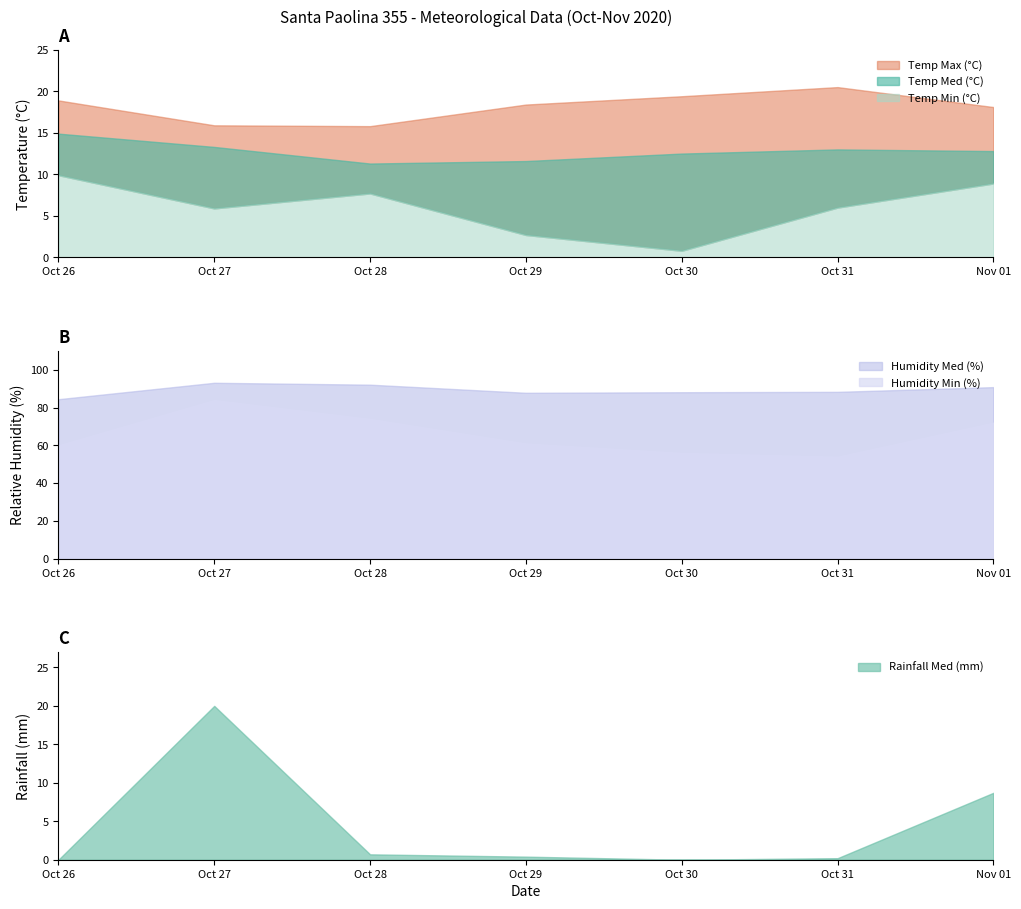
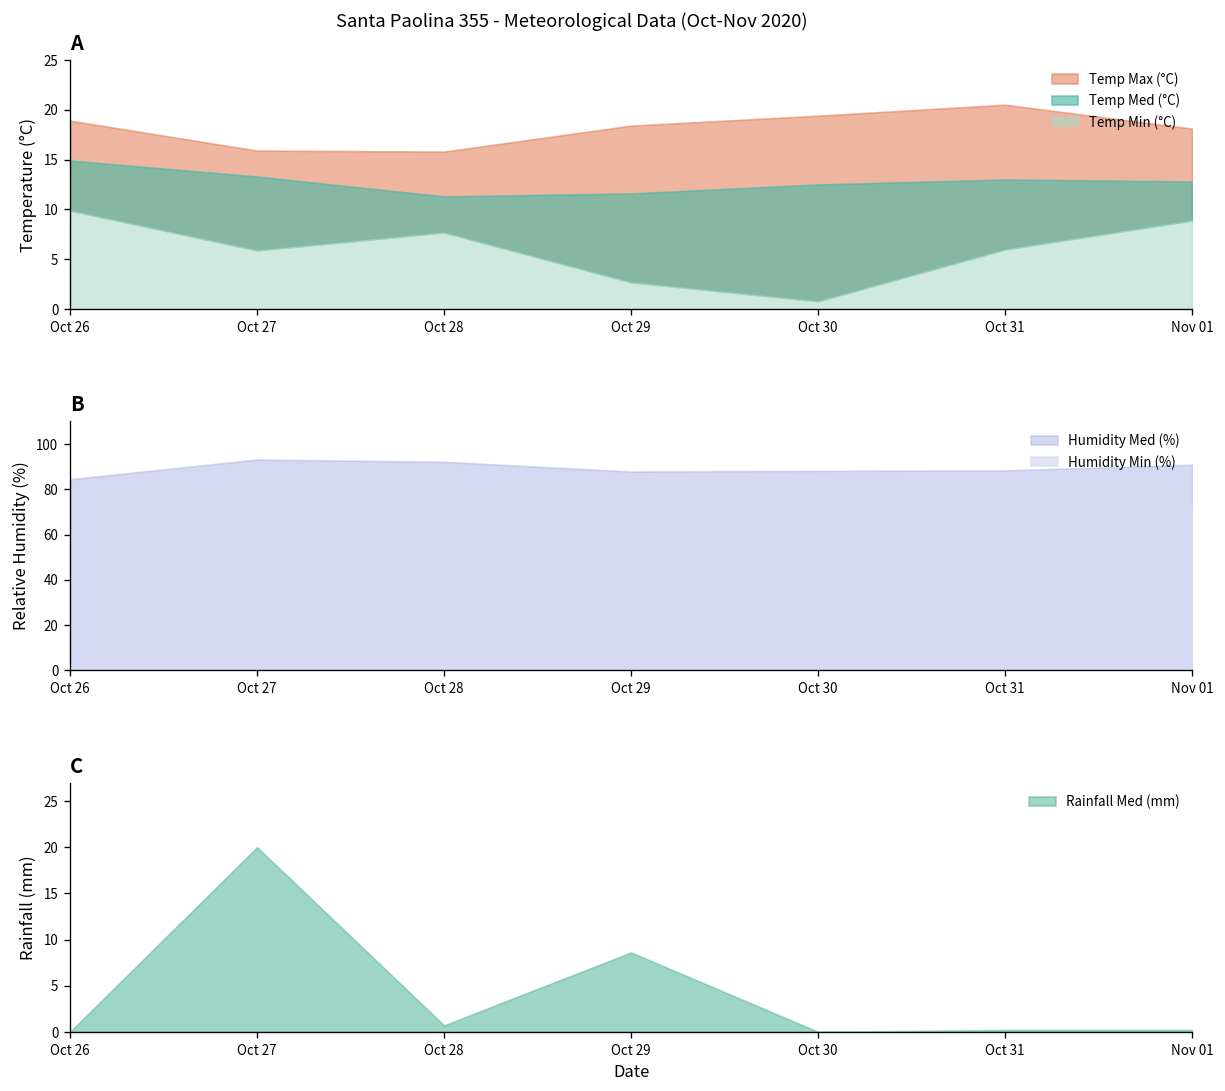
C, Oct 29: 0 -> 9
C, Nov 01: 9 -> 0
